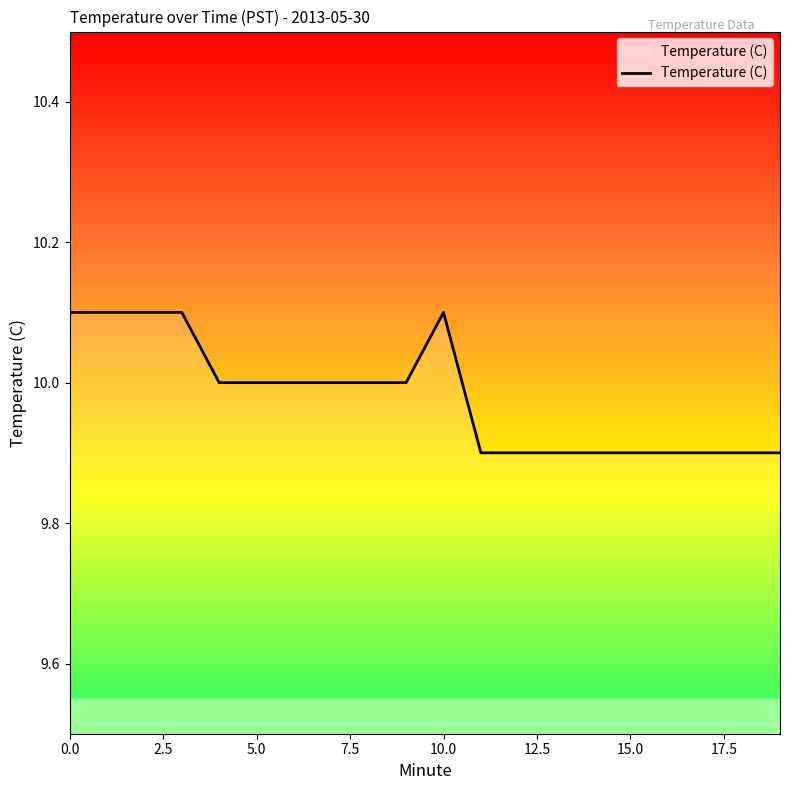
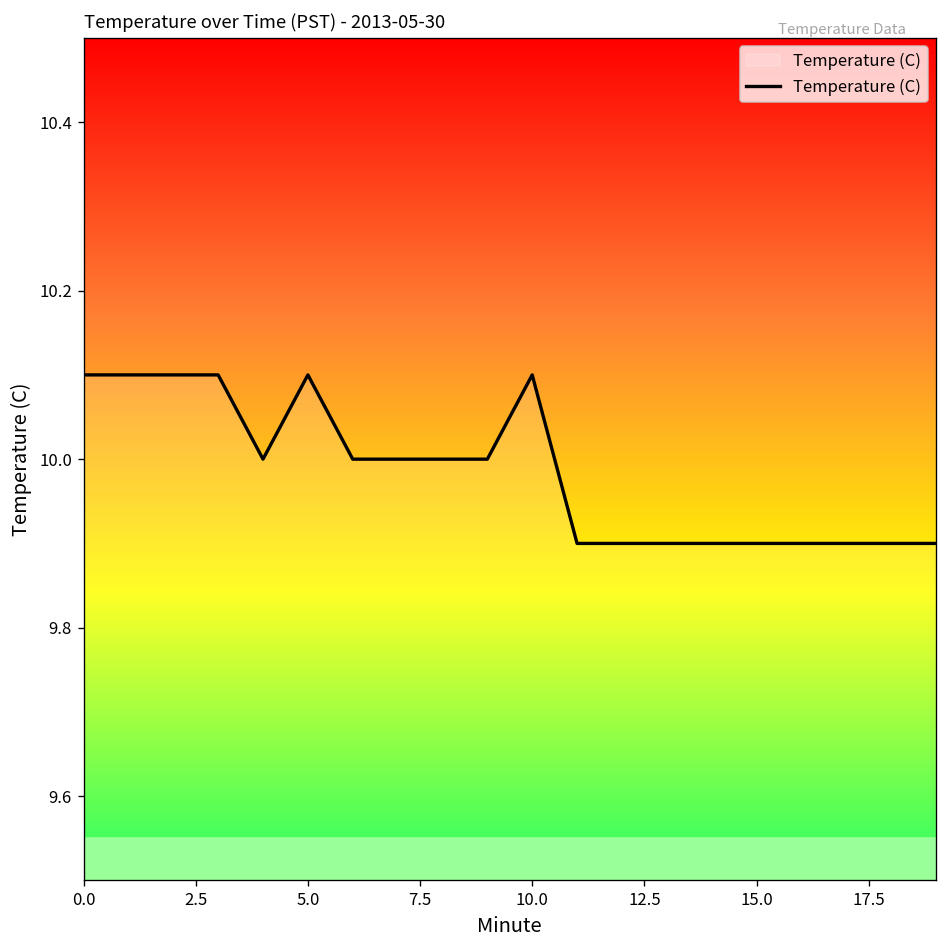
5.0: 10.0 -> 10.1
